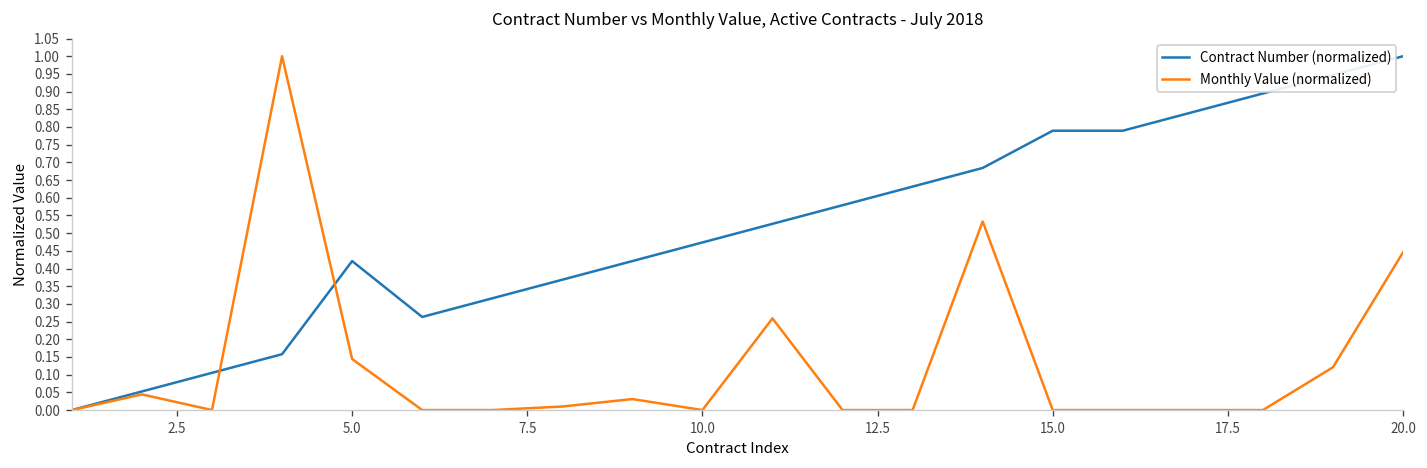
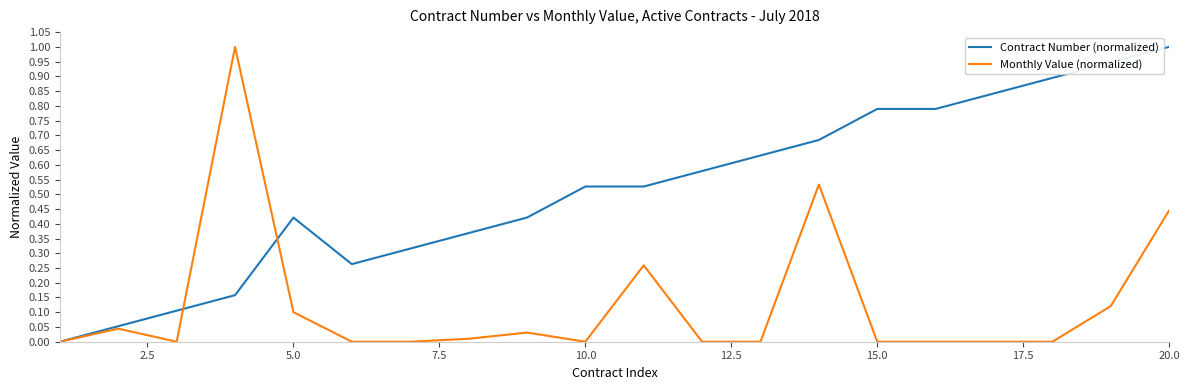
Monthly Value (normalized), 5.0: 0.14 -> 0.10
Contract Number (normalized), 10.0: 0.47 -> 0.53
